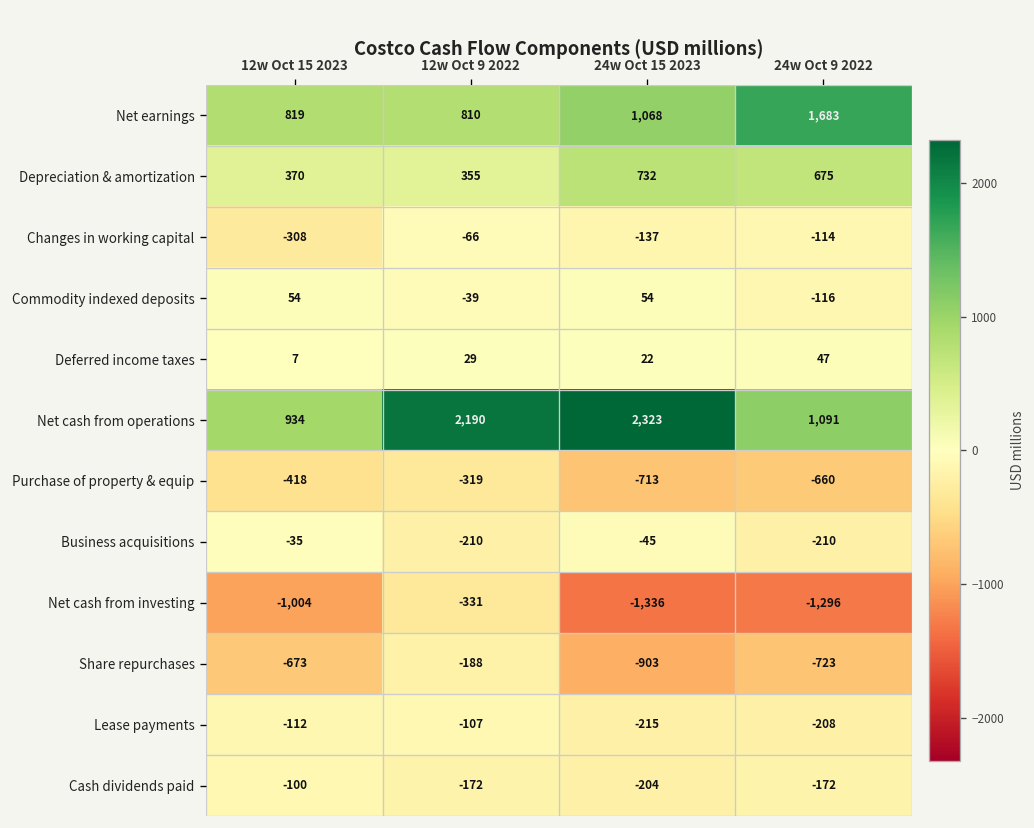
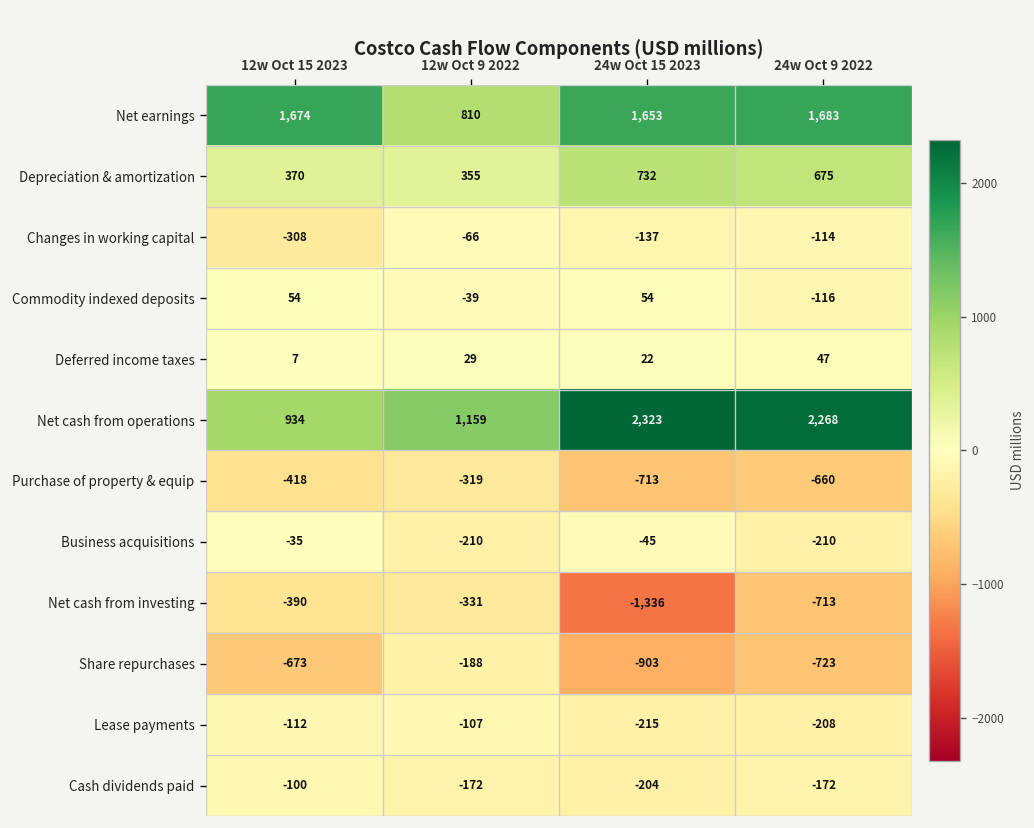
Net earnings, 12w Oct 15 2023: 819 -> 1,674
Net earnings, 24w Oct 15 2023: 1,068 -> 1,653
Net cash from operations, 12w Oct 9 2022: 2,190 -> 1,159
Net cash from operations, 24w Oct 9 2022: 1,091 -> 2,268
Net cash from investing, 12w Oct 15 2023: -1,004 -> -390
Net cash from investing, 24w Oct 9 2022: -1,296 -> -713
